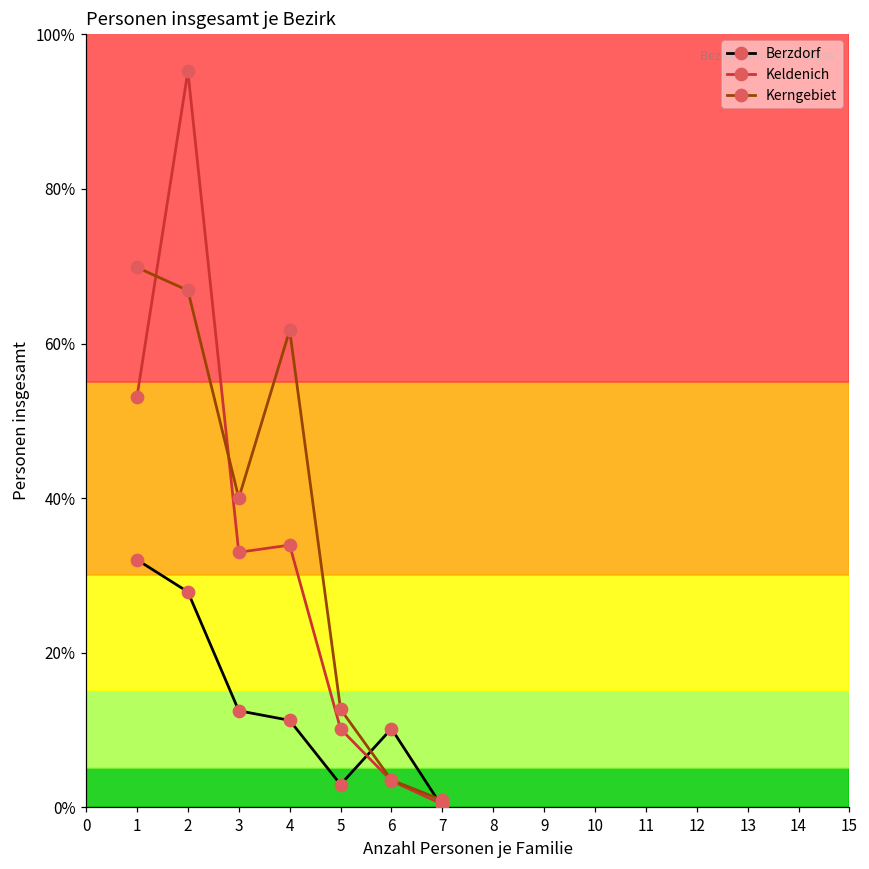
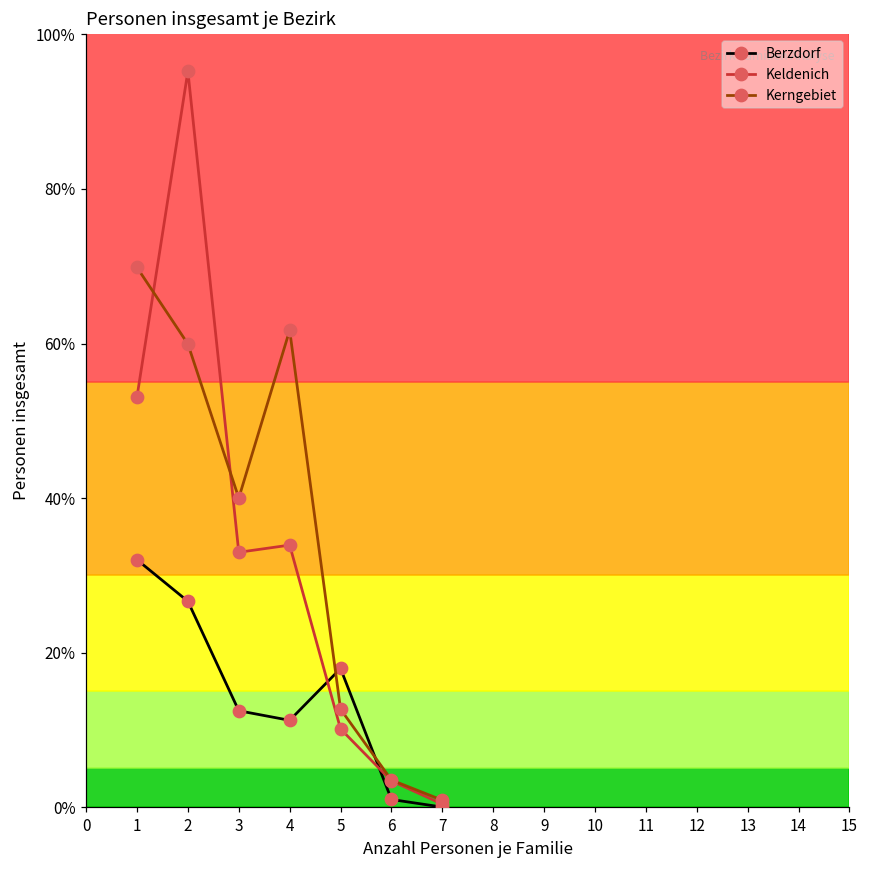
Berzdorf, 2: 28% -> 27%
Kerngebiet, 2: 67% -> 60%
Berzdorf, 5: 3% -> 18%
Berzdorf, 6: 10% -> 1%
